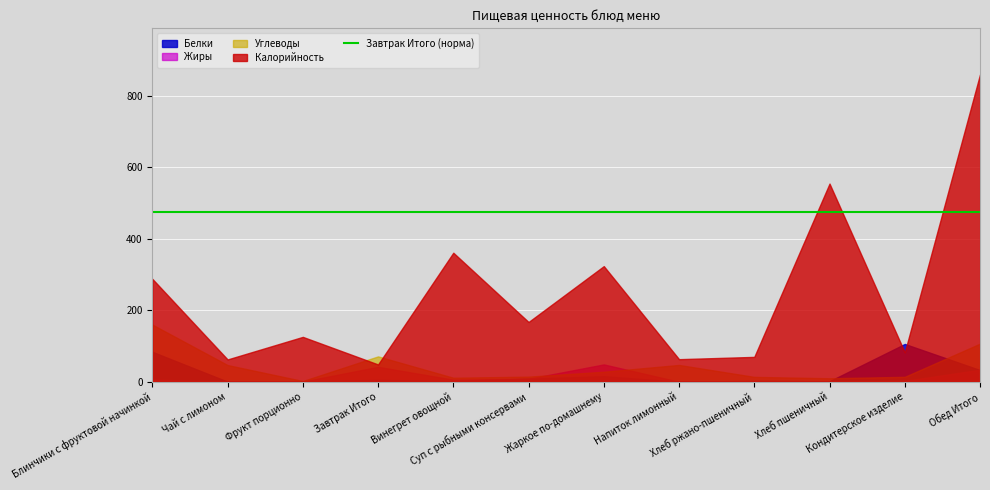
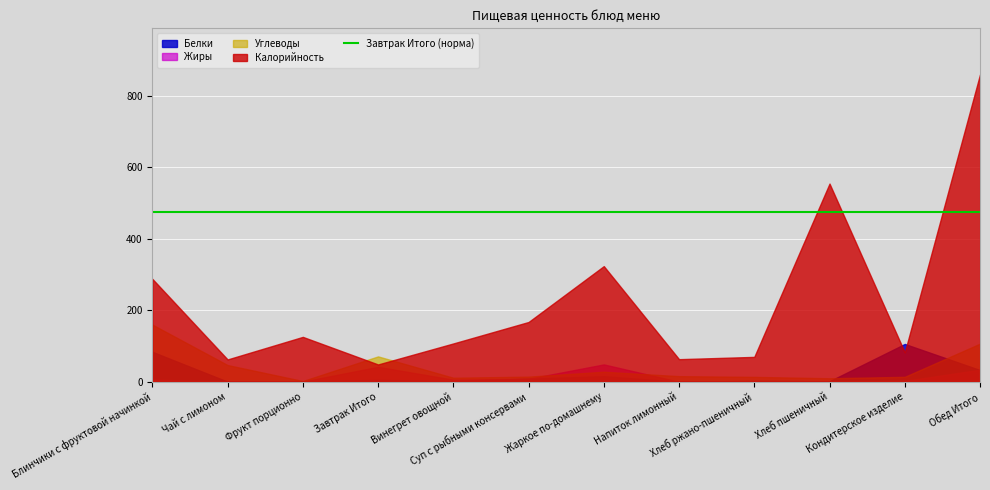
Калорийность, Винегрет овощной: 360 -> 110
Углеводы, Напиток лимонный: 50 -> 20
